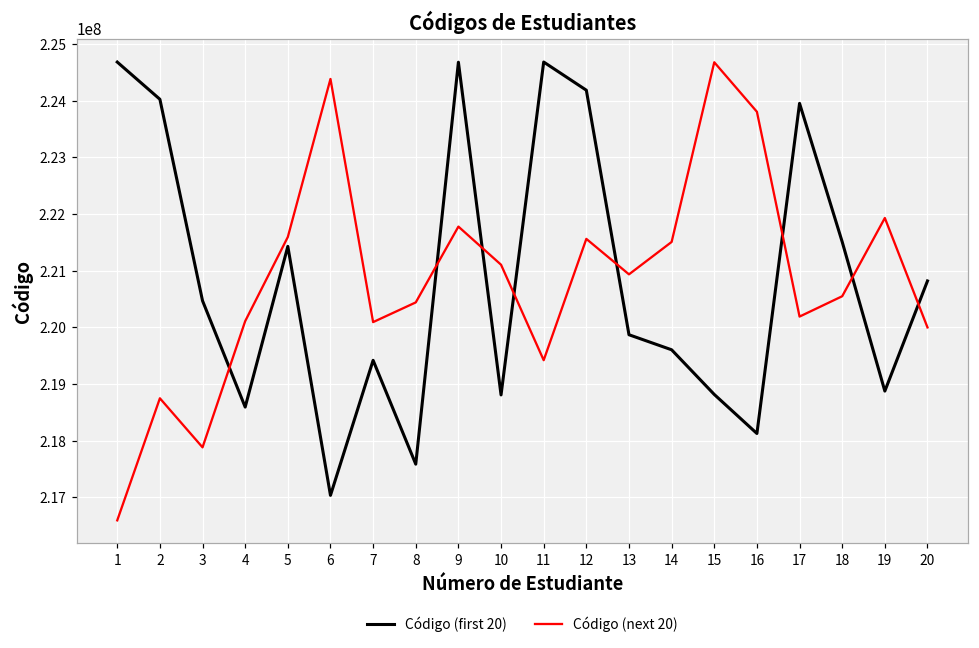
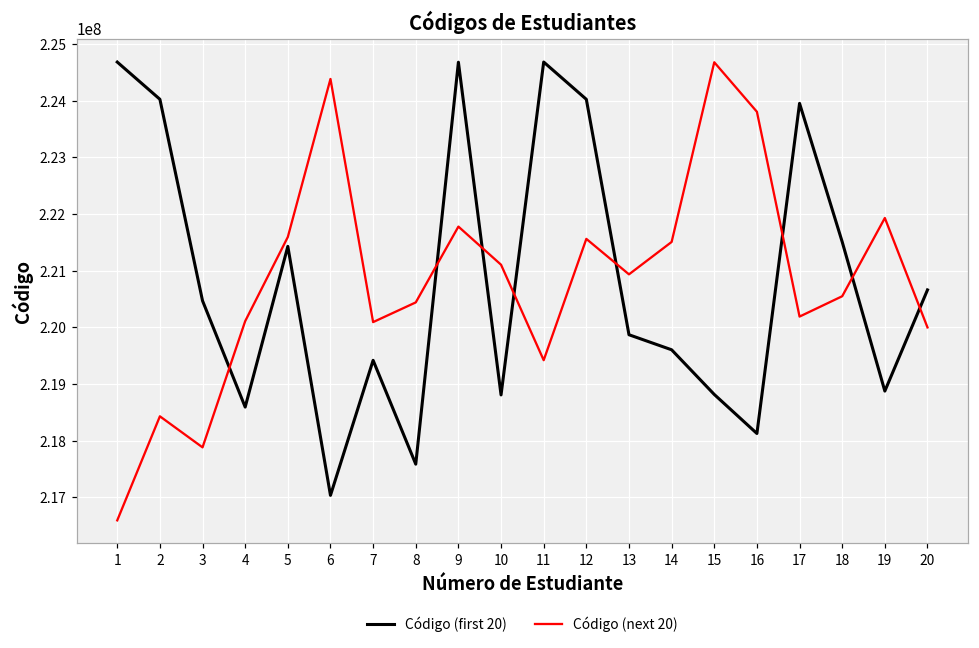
Código (next 20), 2: 218700000 -> 218400000
Código (first 20), 12: 224200000 -> 224000000
Código (first 20), 20: 220800000 -> 220700000
